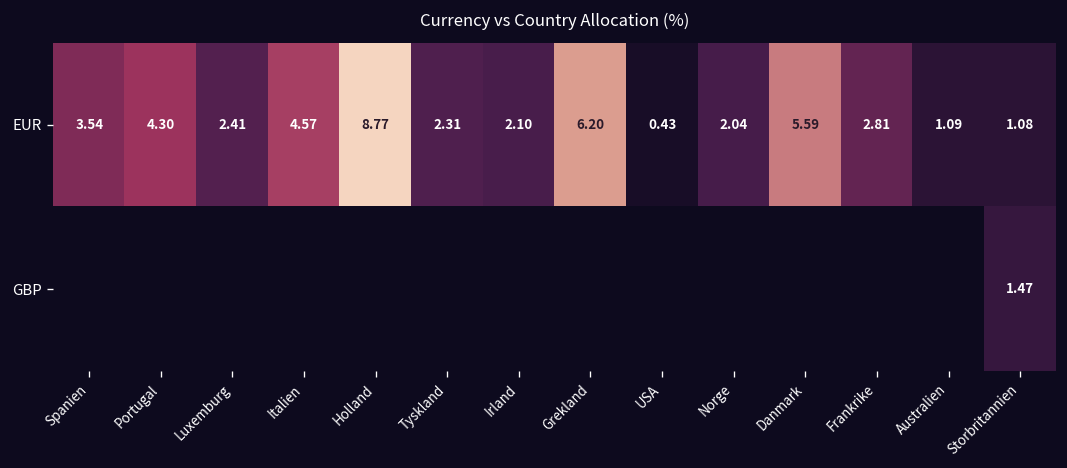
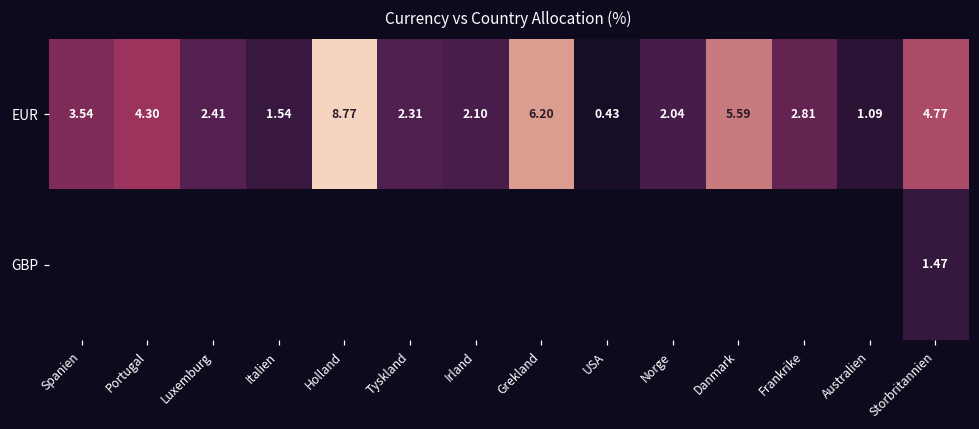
EUR, Italien: 4.57 -> 1.54
EUR, Storbritannien: 1.08 -> 4.77
